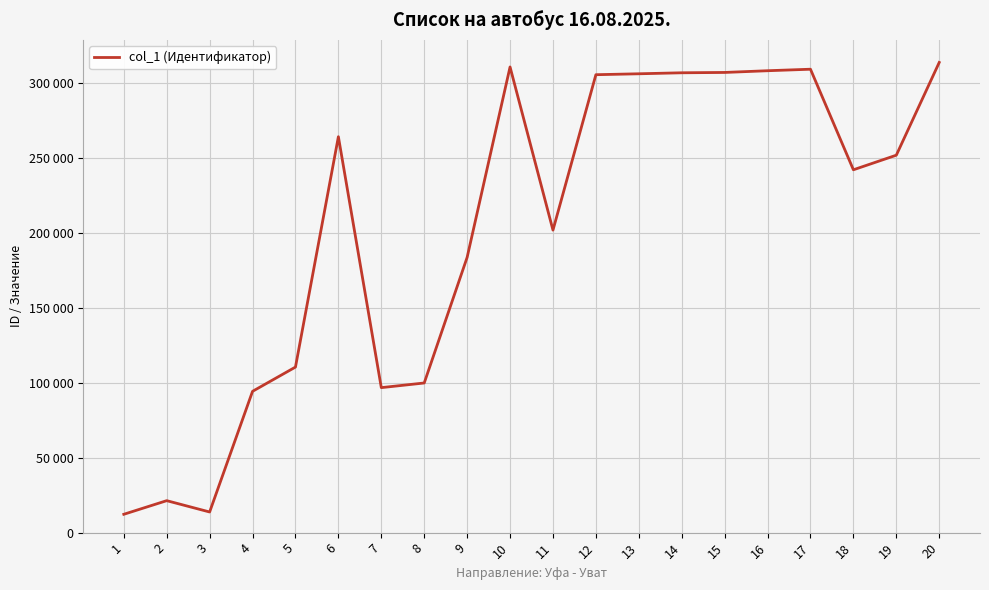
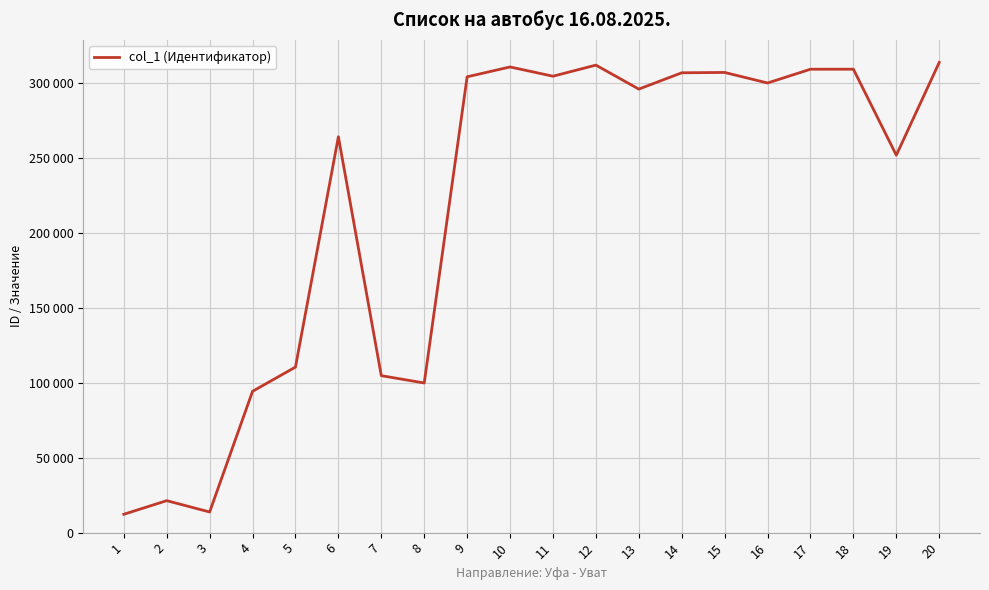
7: 97000 -> 105000
9: 184000 -> 304000
11: 202000 -> 304000
12: 305000 -> 312000
13: 306000 -> 296000
16: 308000 -> 300000
18: 242000 -> 309000
